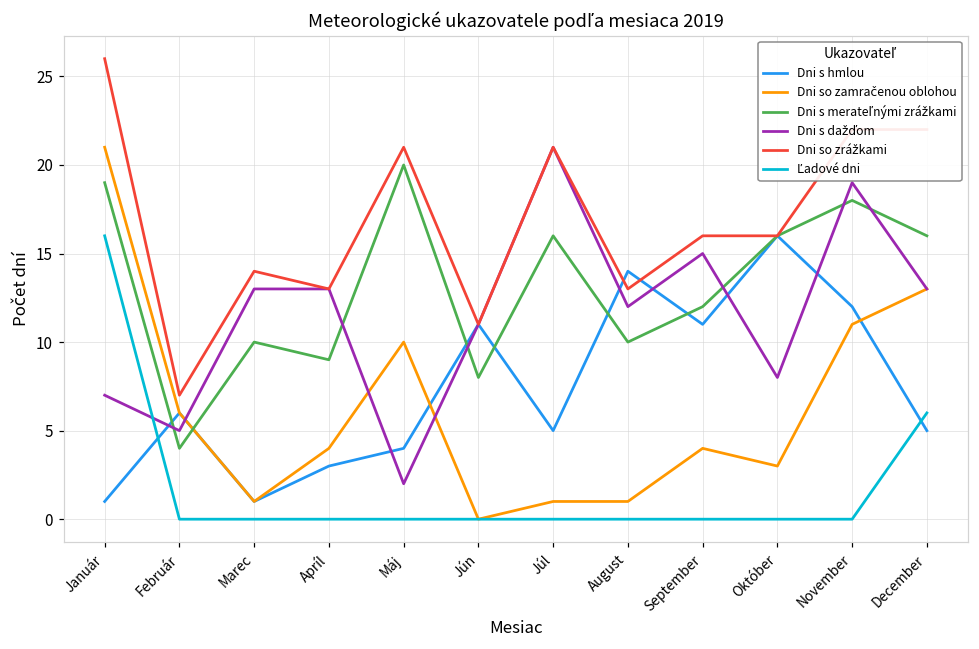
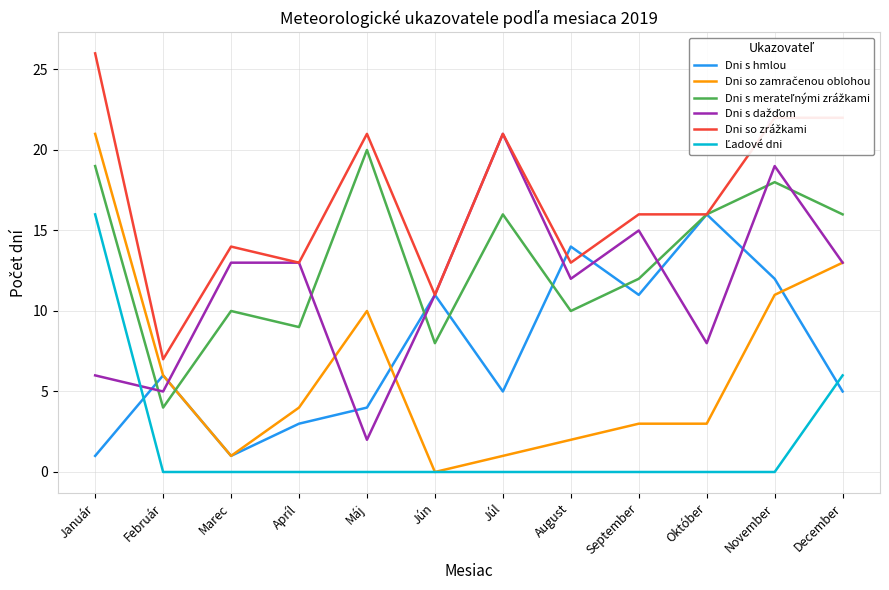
Dni s dažďom, Január: 7 -> 6
Dni so zamračenou oblohou, August: 1 -> 2
Dni so zamračenou oblohou, September: 4 -> 3
